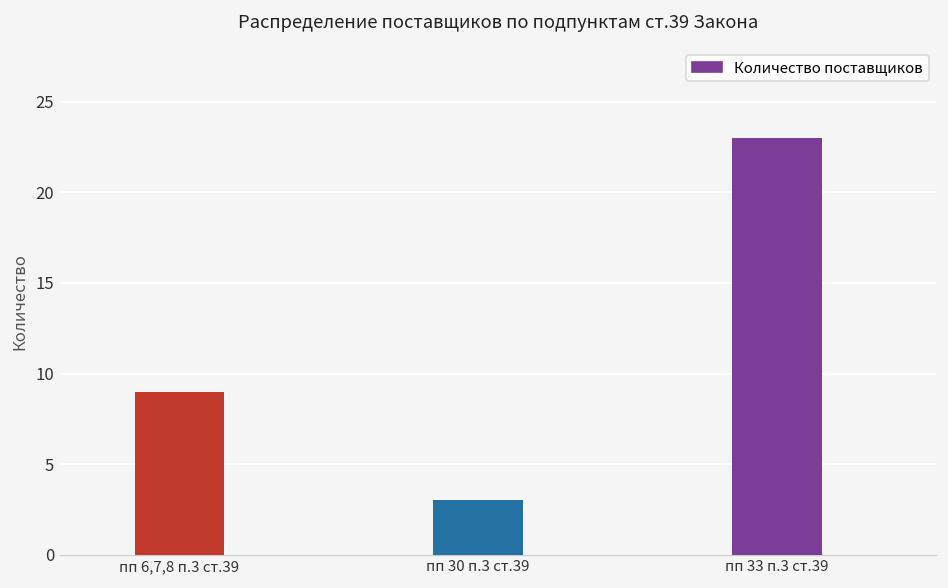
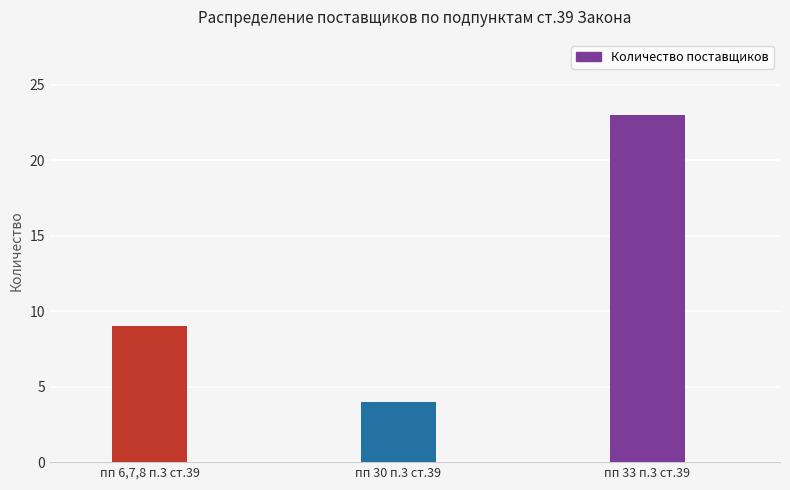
пп 30 п.3 ст.39: 3 -> 4
